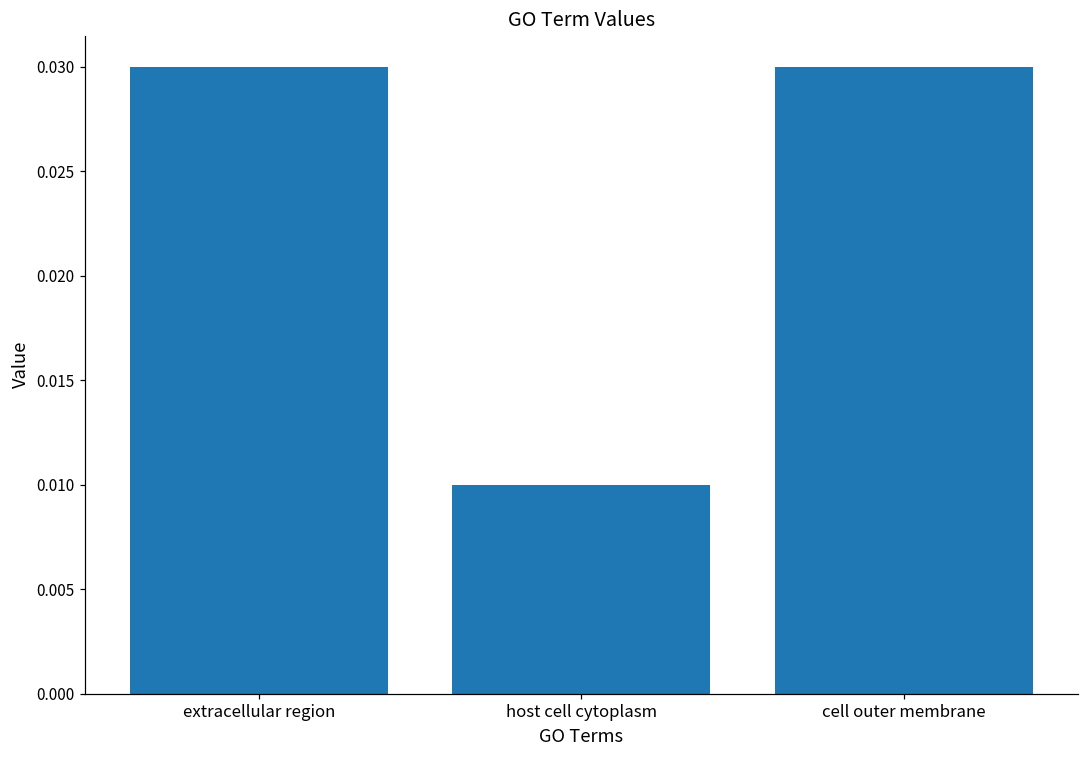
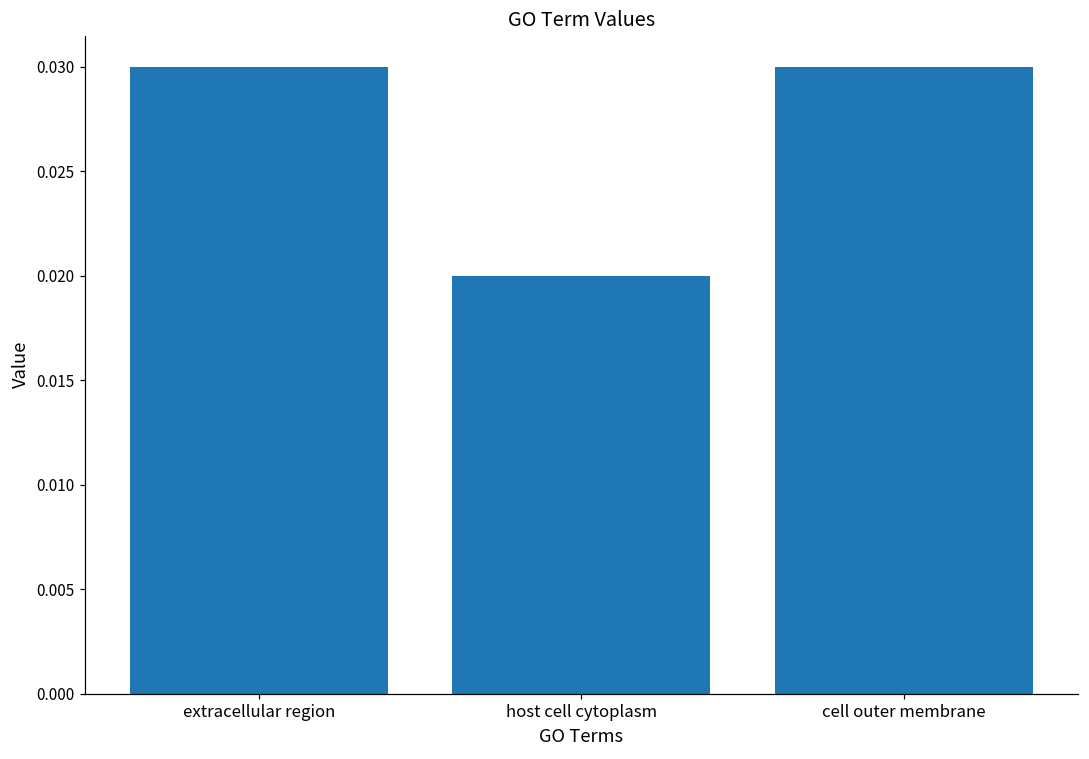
host cell cytoplasm: 0.01 -> 0.02
